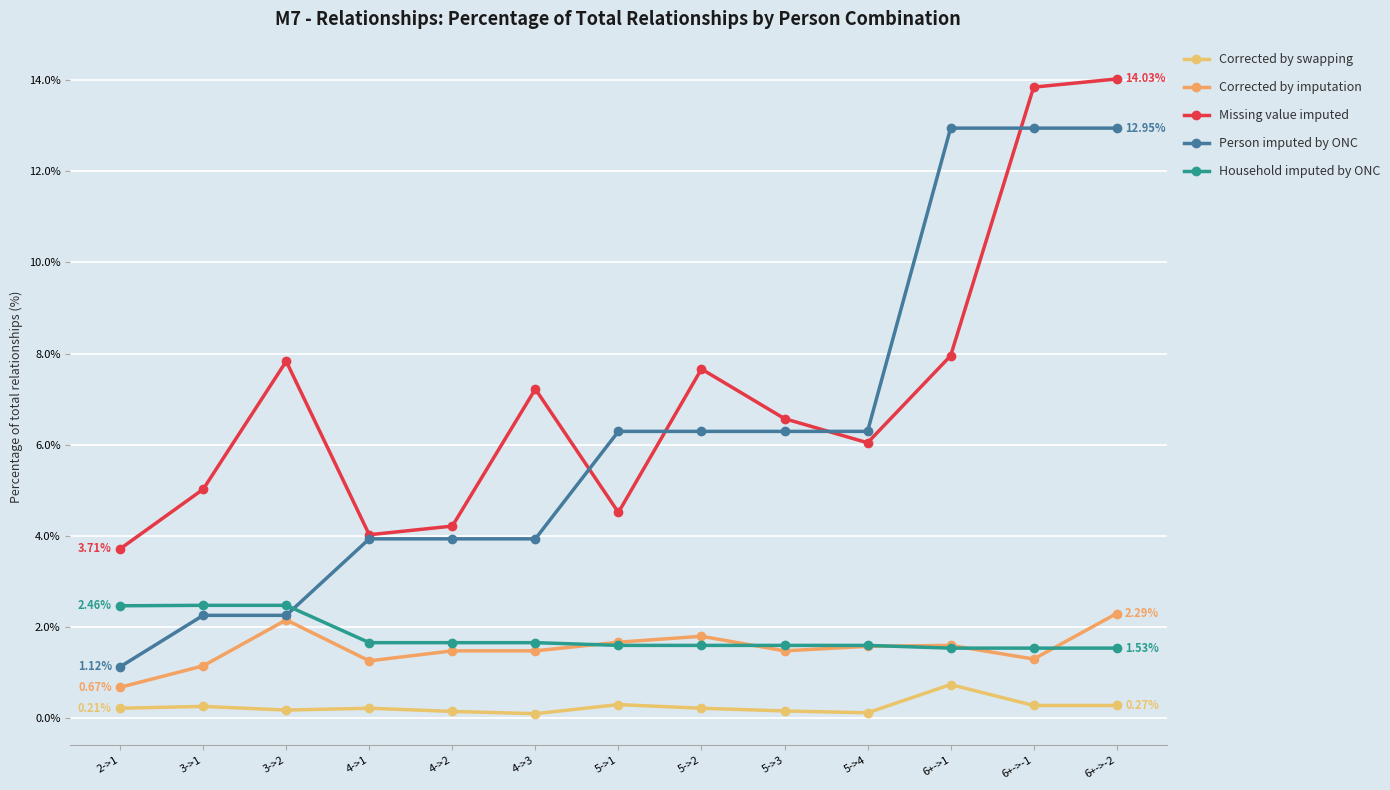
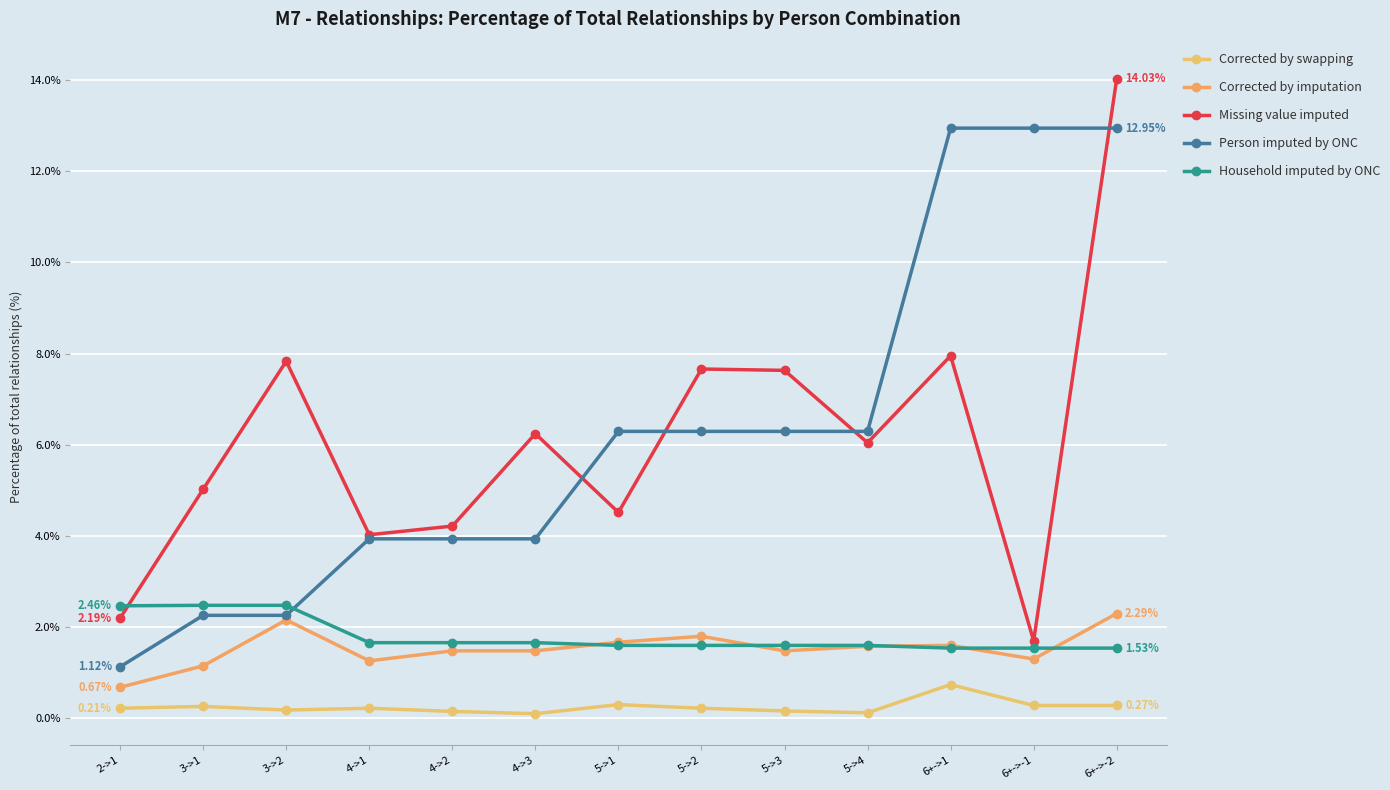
Missing value imputed, 2->1: 3.71% -> 2.19%
Missing value imputed, 4->3: 7.2% -> 6.2%
Missing value imputed, 5->3: 6.6% -> 7.6%
Missing value imputed, 6+->-1: 13.9% -> 1.7%
